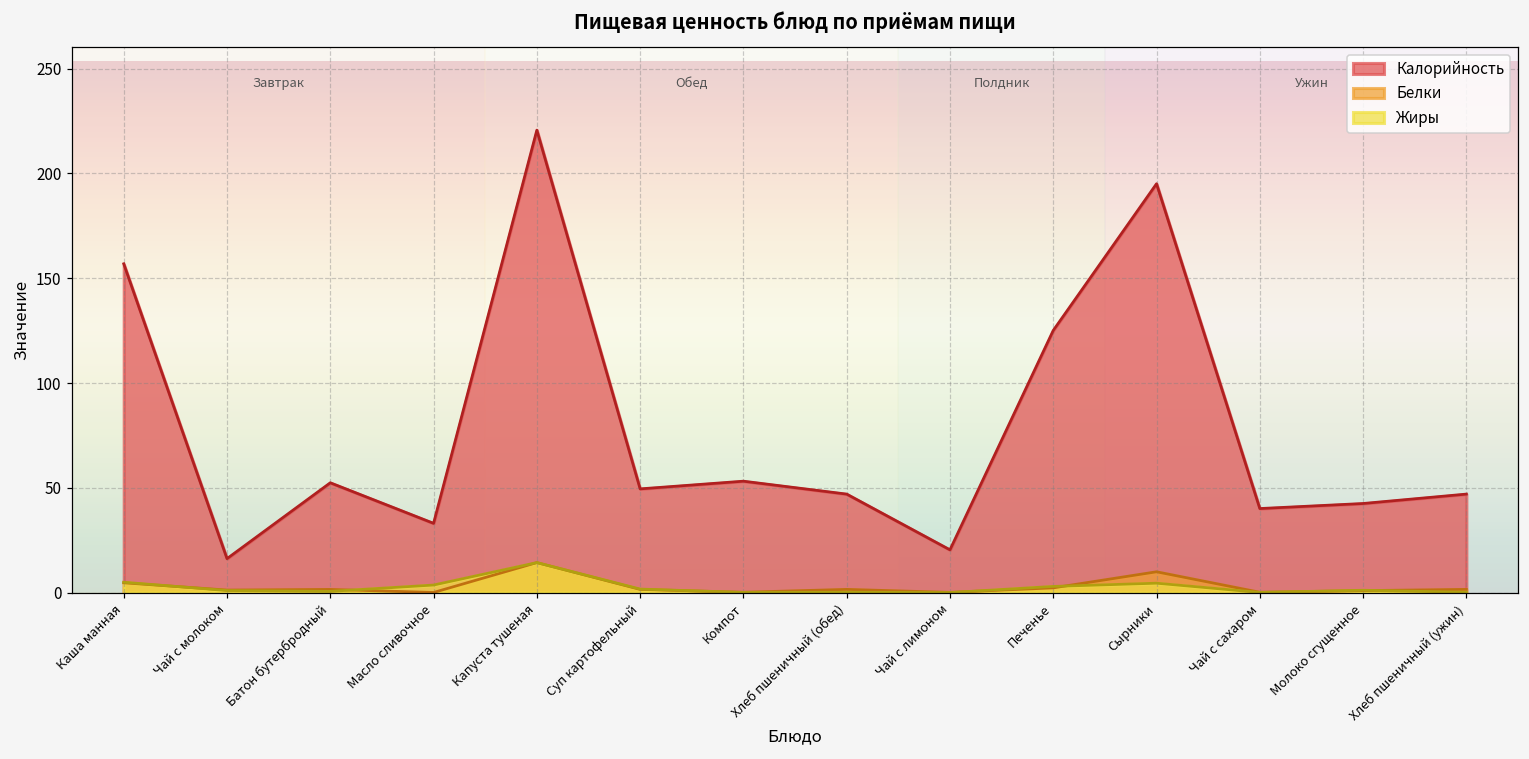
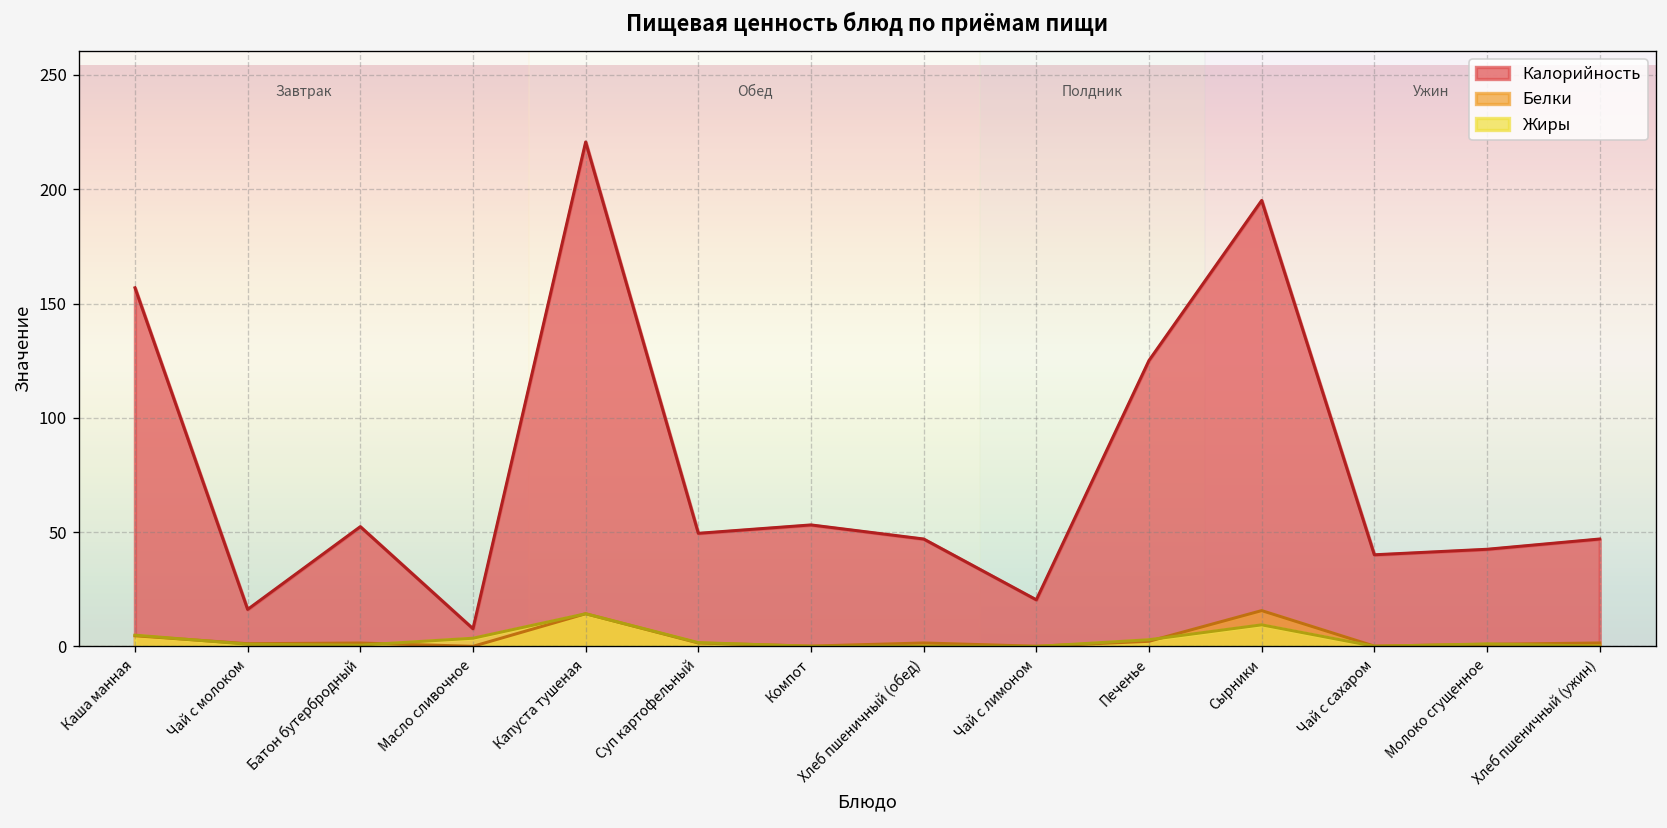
Калорийность, Масло сливочное: 33 -> 8
Белки, Сырники: 10 -> 16
Жиры, Сырники: 4 -> 9
